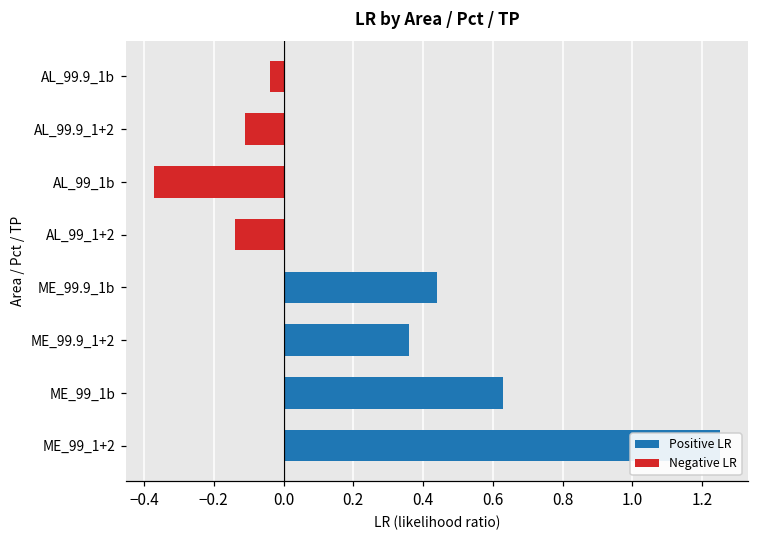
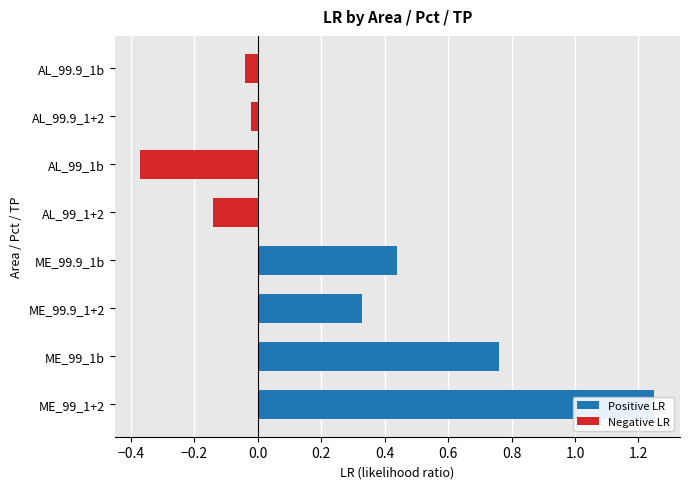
AL_99.9_1+2: -0.11 -> -0.02
ME_99.9_1+2: 0.36 -> 0.33
ME_99_1b: 0.63 -> 0.76
